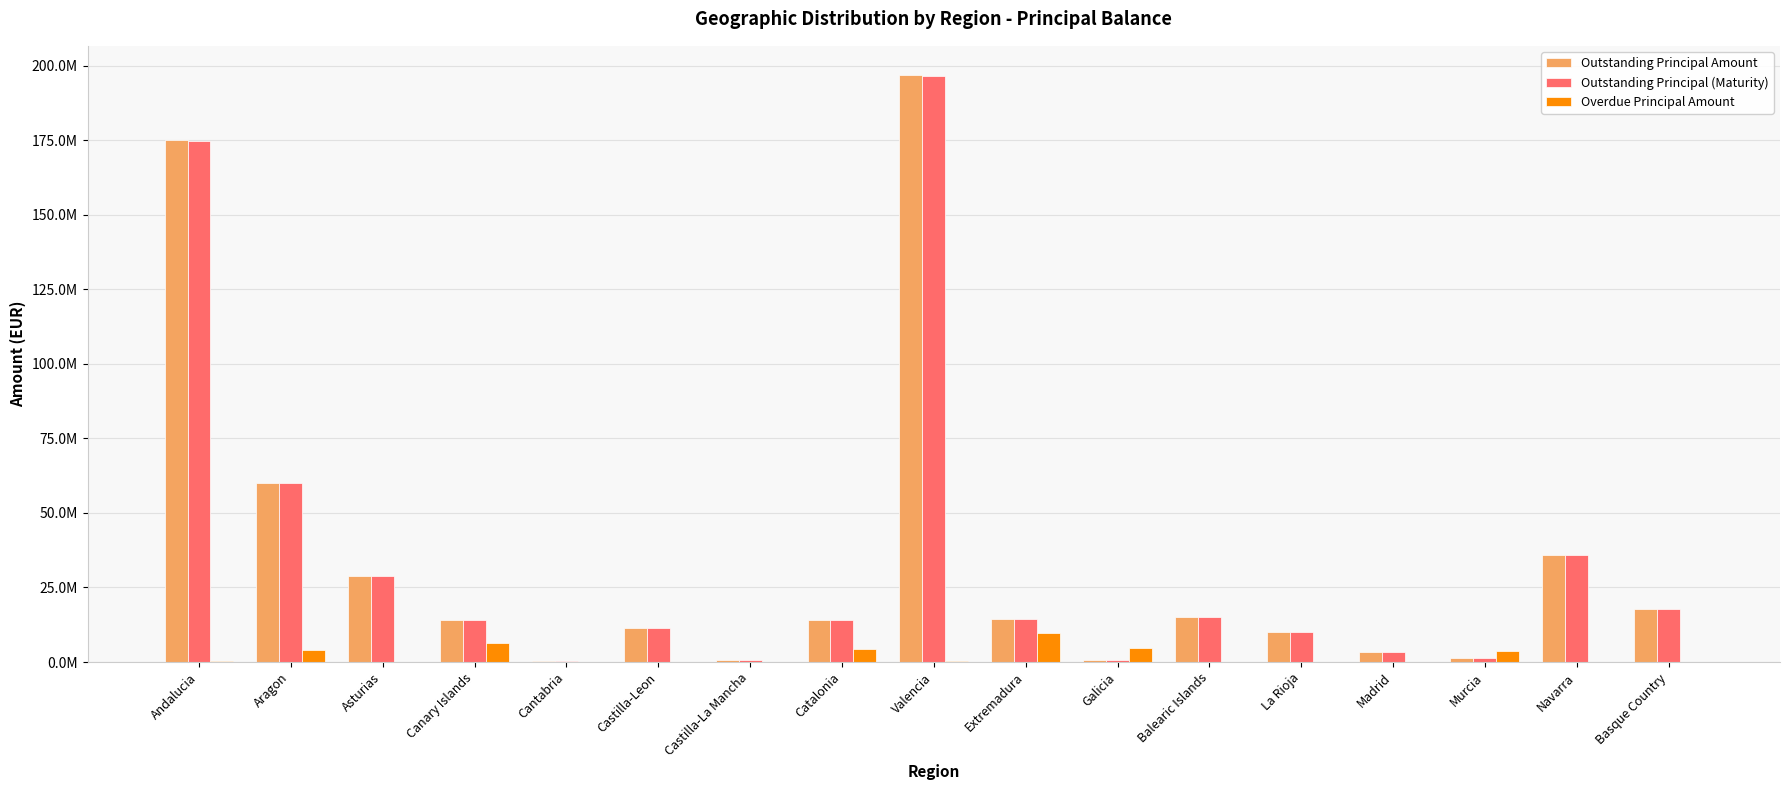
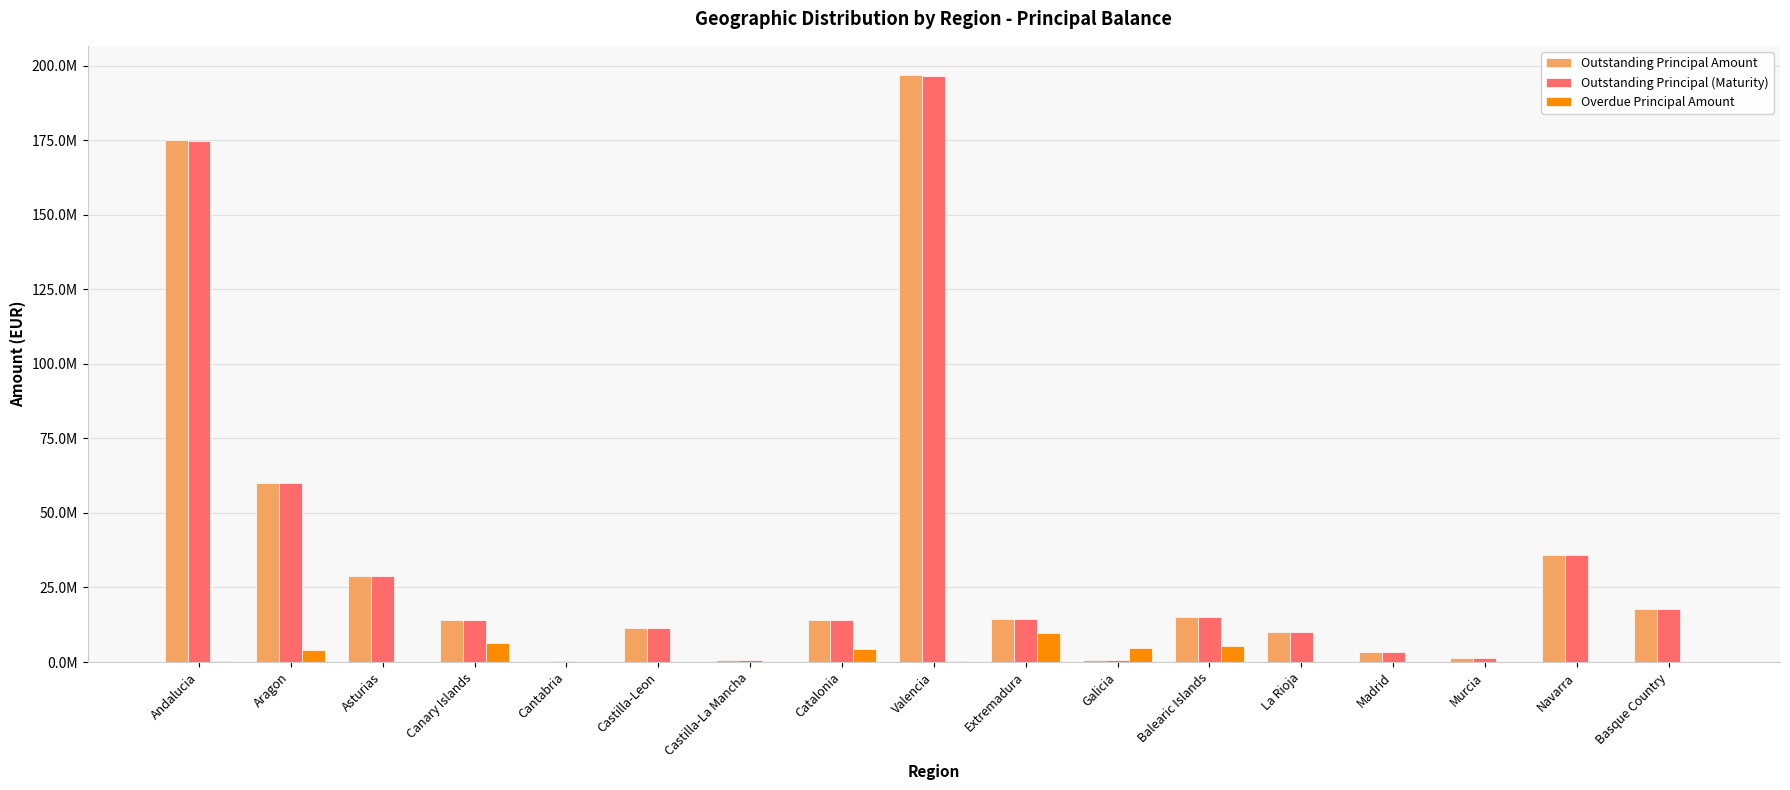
Overdue Principal Amount, Balearic Islands: 0 -> 5000000
Overdue Principal Amount, Murcia: 4000000 -> 0
